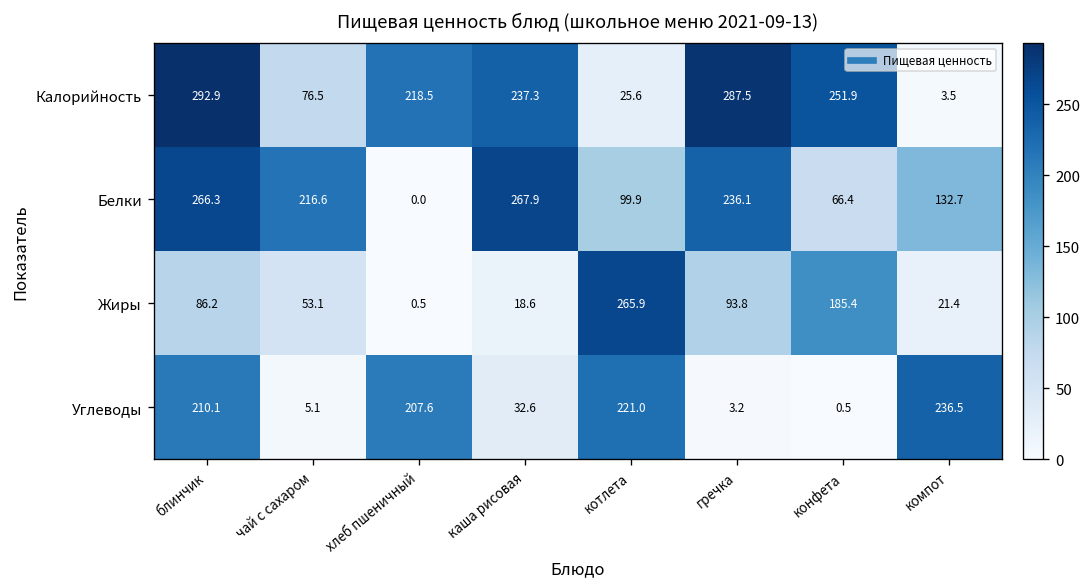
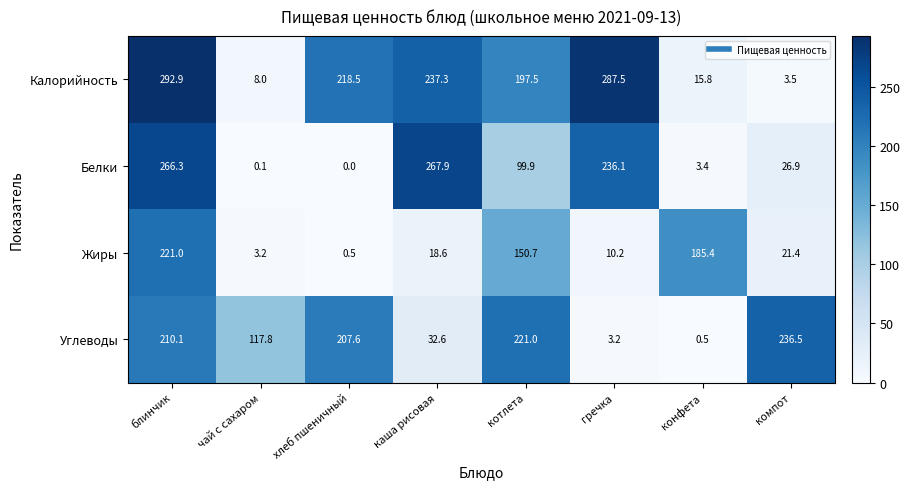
Калорийность, чай с сахаром: 76.5 -> 8.0
Калорийность, котлета: 25.6 -> 197.5
Калорийность, конфета: 251.9 -> 15.8
Белки, чай с сахаром: 216.6 -> 0.1
Белки, конфета: 66.4 -> 3.4
Белки, компот: 132.7 -> 26.9
Жиры, блинчик: 86.2 -> 221.0
Жиры, чай с сахаром: 53.1 -> 3.2
Жиры, котлета: 265.9 -> 150.7
Жиры, гречка: 93.8 -> 10.2
Углеводы, чай с сахаром: 5.1 -> 117.8
